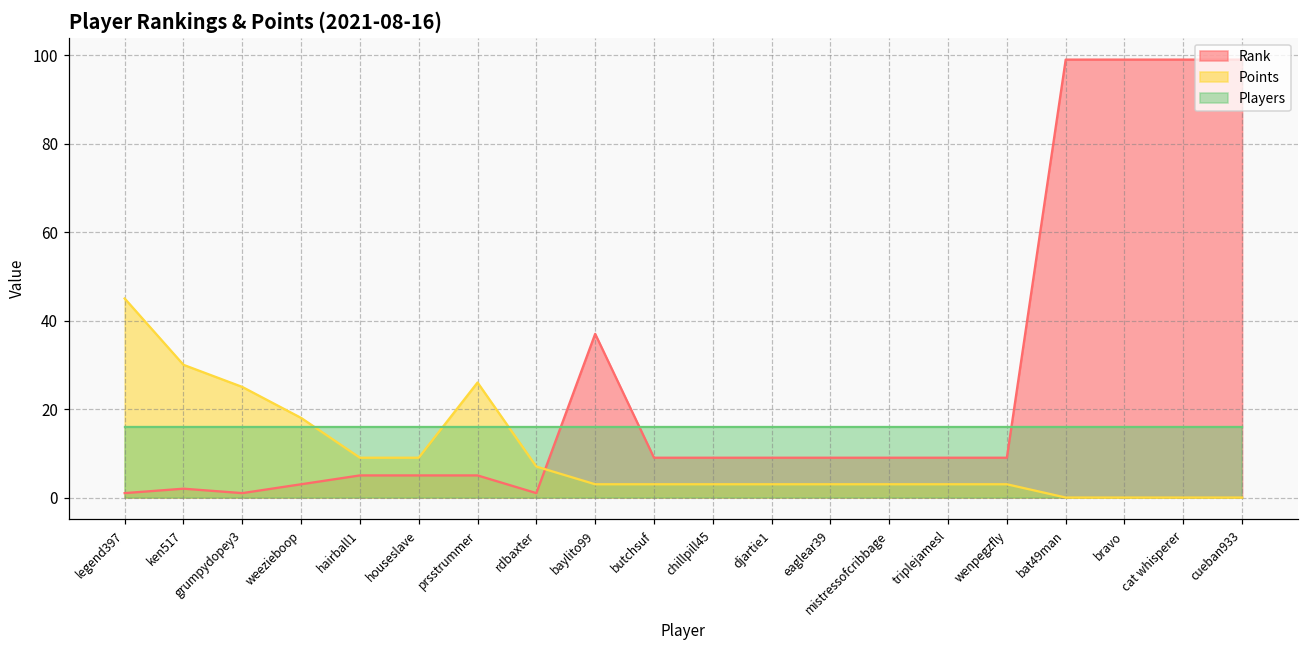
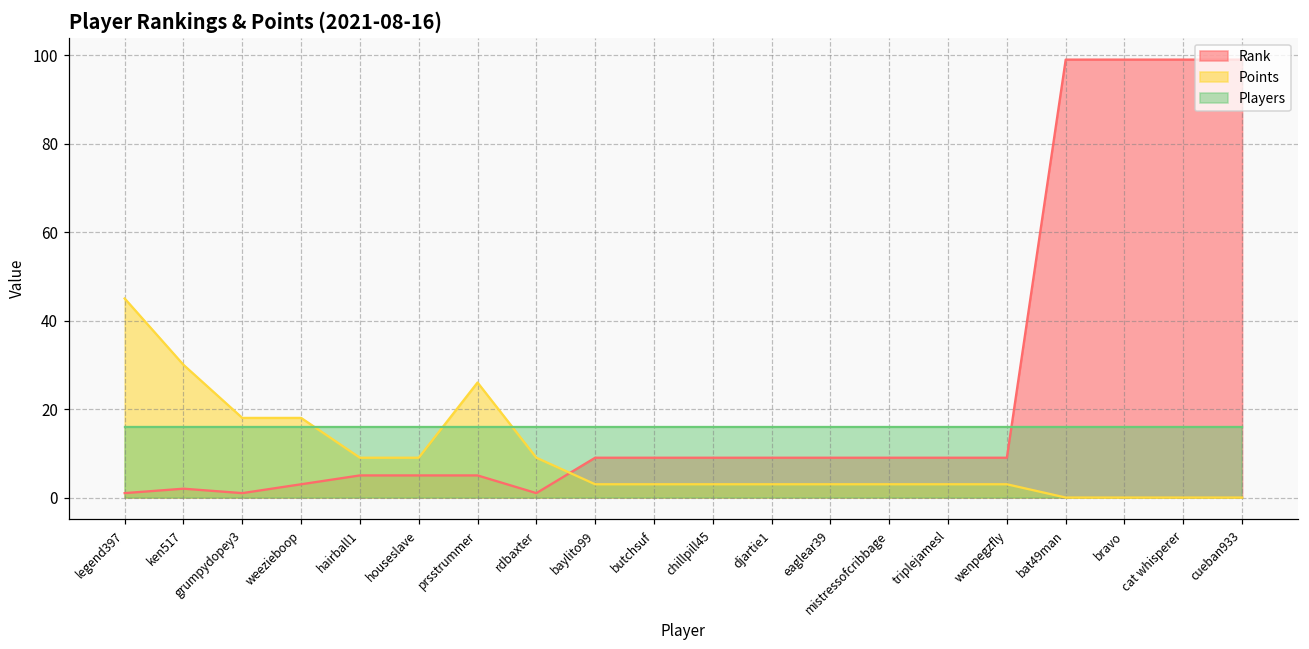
Points, grumpydopey3: 25 -> 18
Points, rdbaxter: 7 -> 9
Rank, baylito99: 37 -> 9
